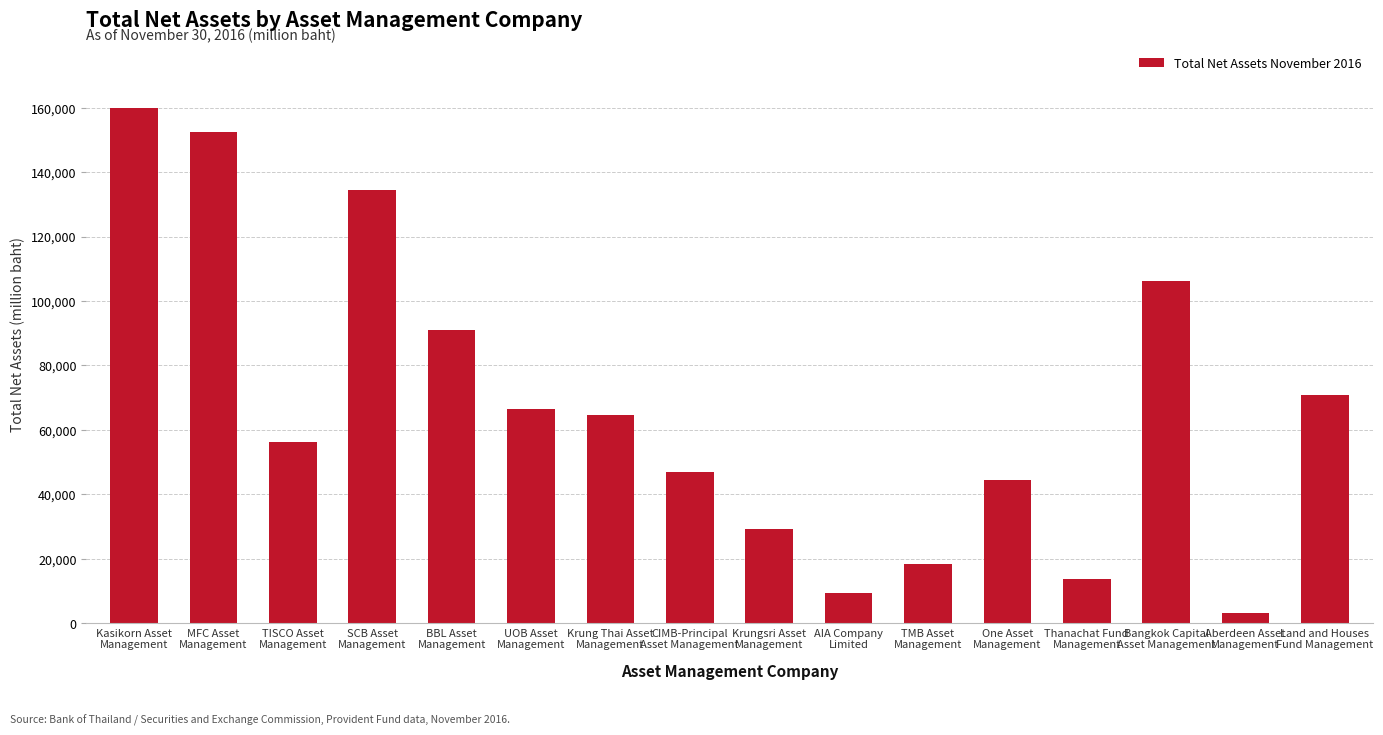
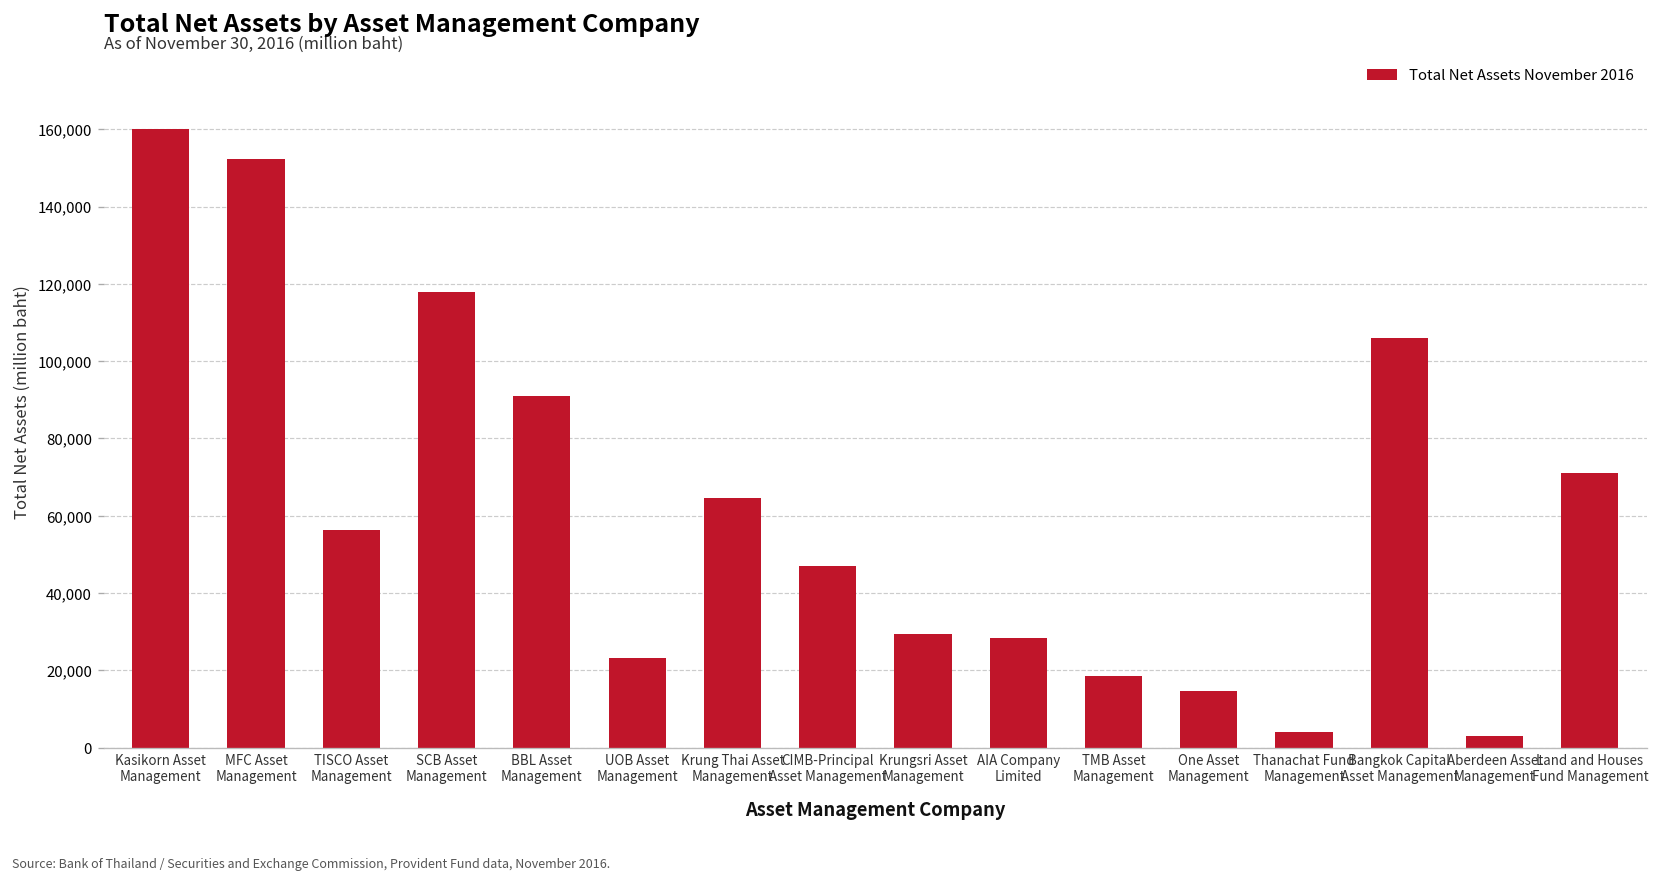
SCB Asset Management: 134,000 -> 118,000
UOB Asset Management: 66,000 -> 23,000
AIA Company Limited: 9,000 -> 28,000
One Asset Management: 44,000 -> 15,000
Thanachat Fund Management: 14,000 -> 4,000
